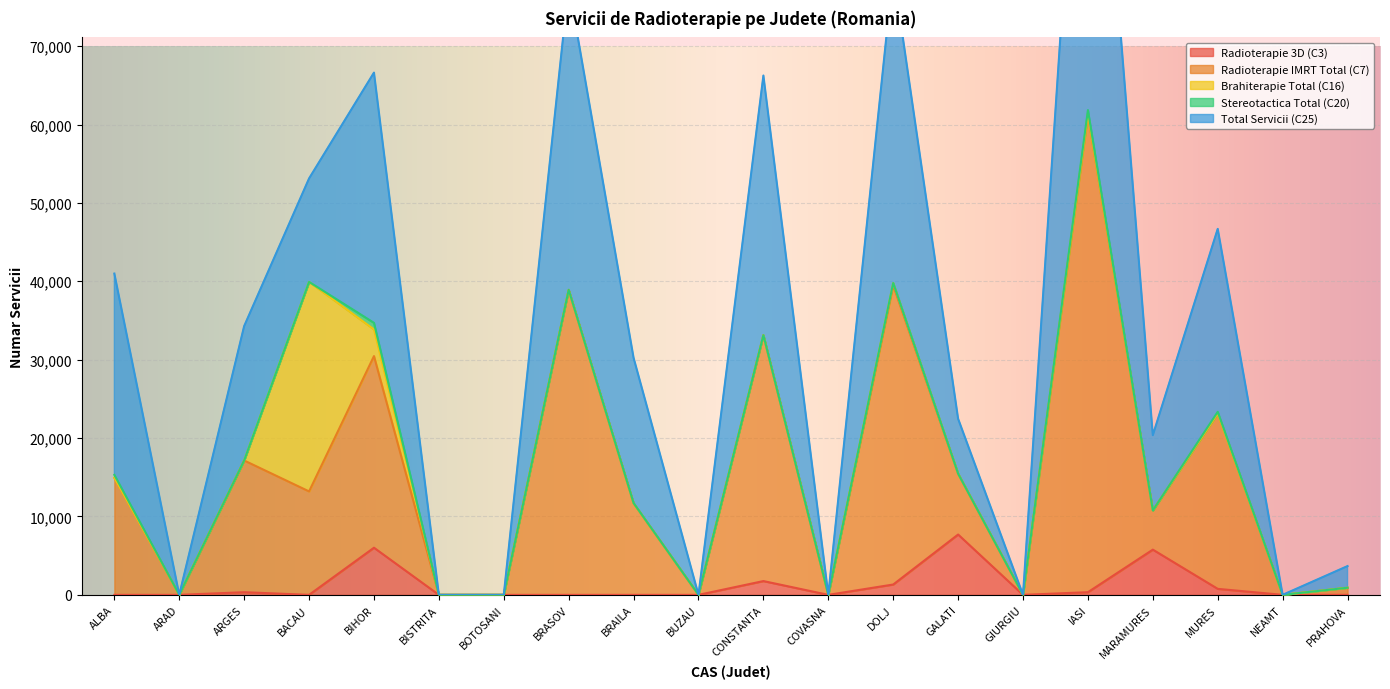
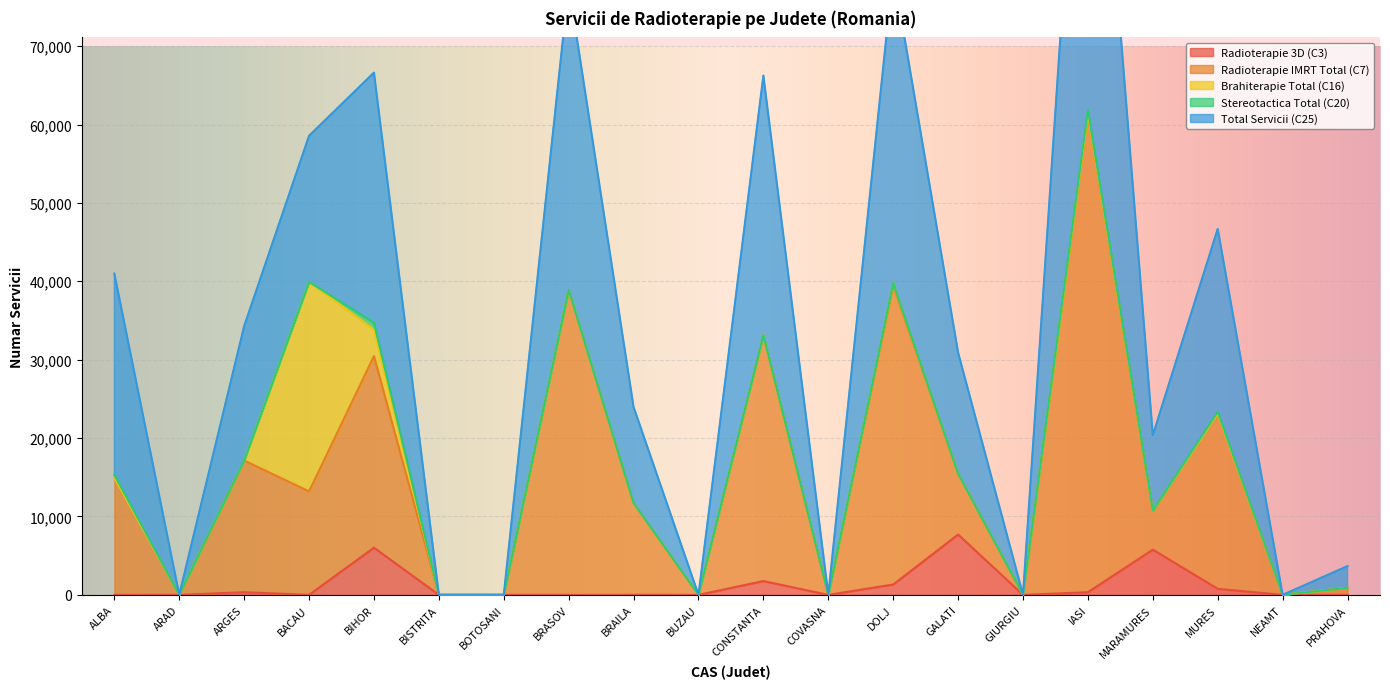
Total Servicii (C25), BACAU: 13,000 -> 19,000
Total Servicii (C25), BRAILA: 19,000 -> 12,000
Total Servicii (C25), GALATI: 7,000 -> 15,000
